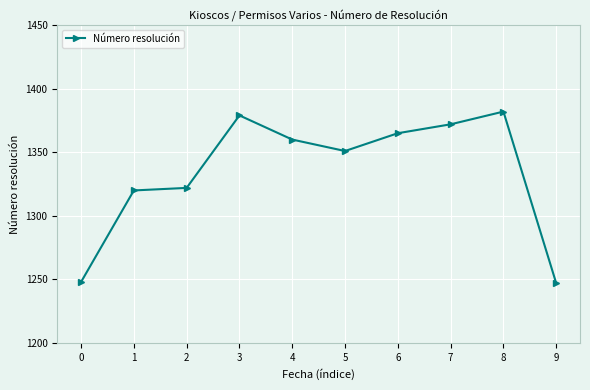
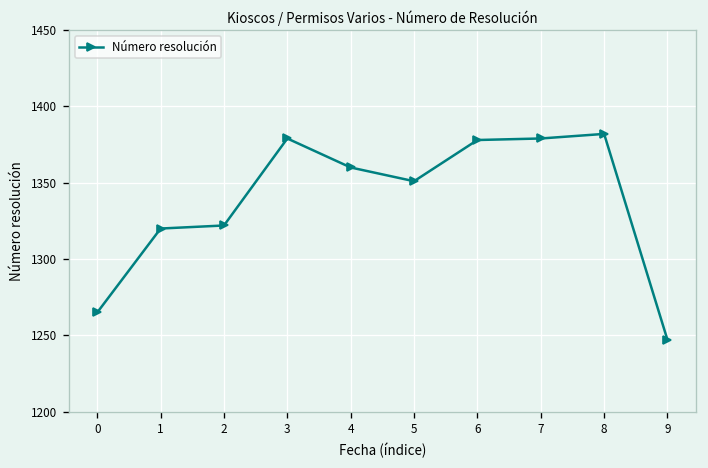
0: 1248 -> 1265
6: 1365 -> 1378
7: 1372 -> 1379
